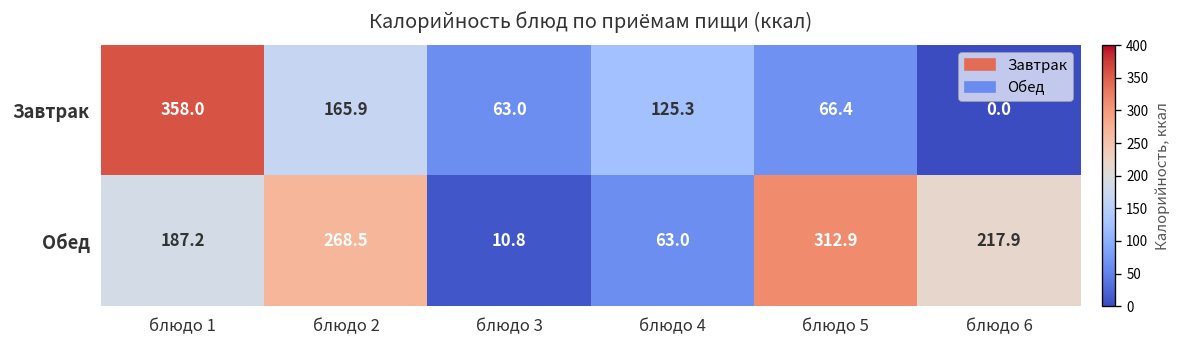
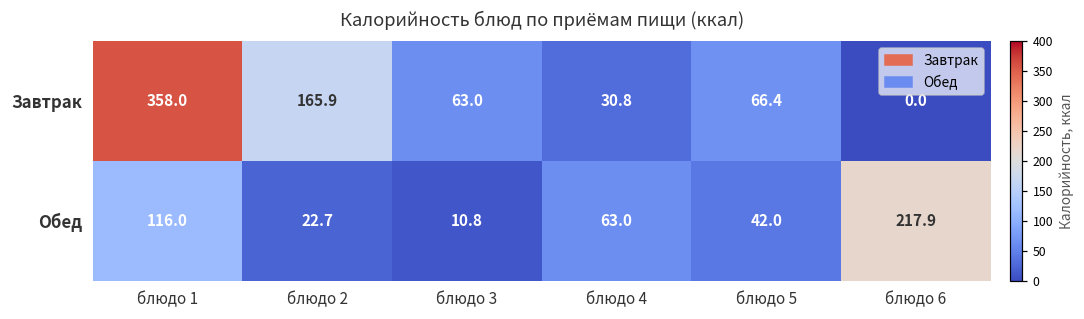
Завтрак, блюдо 4: 125.3 -> 30.8
Обед, блюдо 1: 187.2 -> 116.0
Обед, блюдо 2: 268.5 -> 22.7
Обед, блюдо 5: 312.9 -> 42.0
